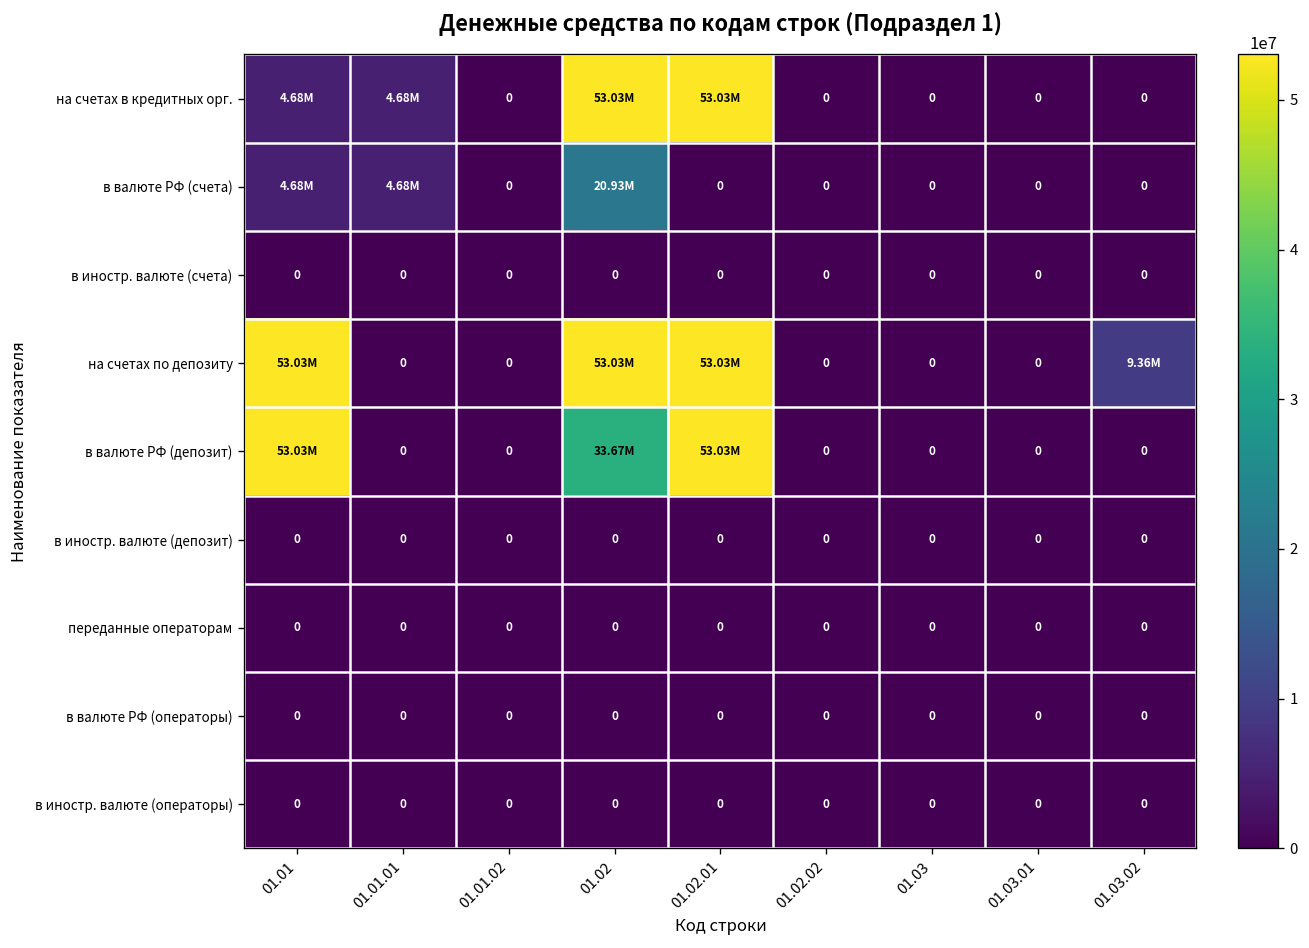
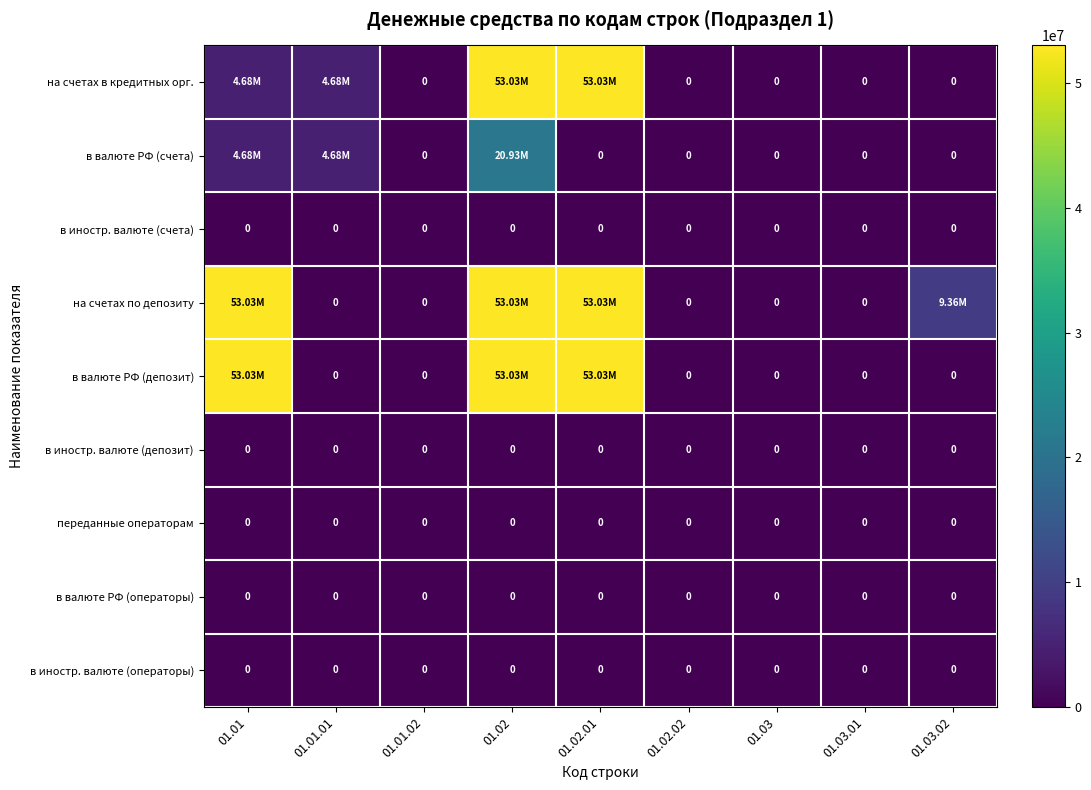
в валюте РФ (депозит), 01.02: 33.67M -> 53.03M
